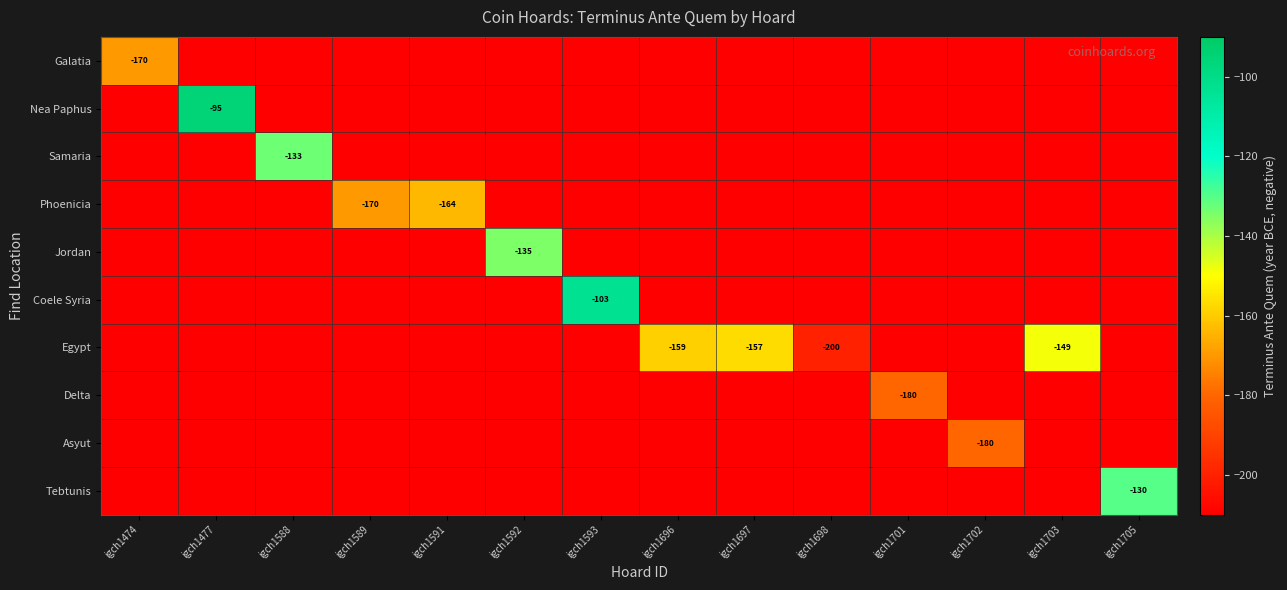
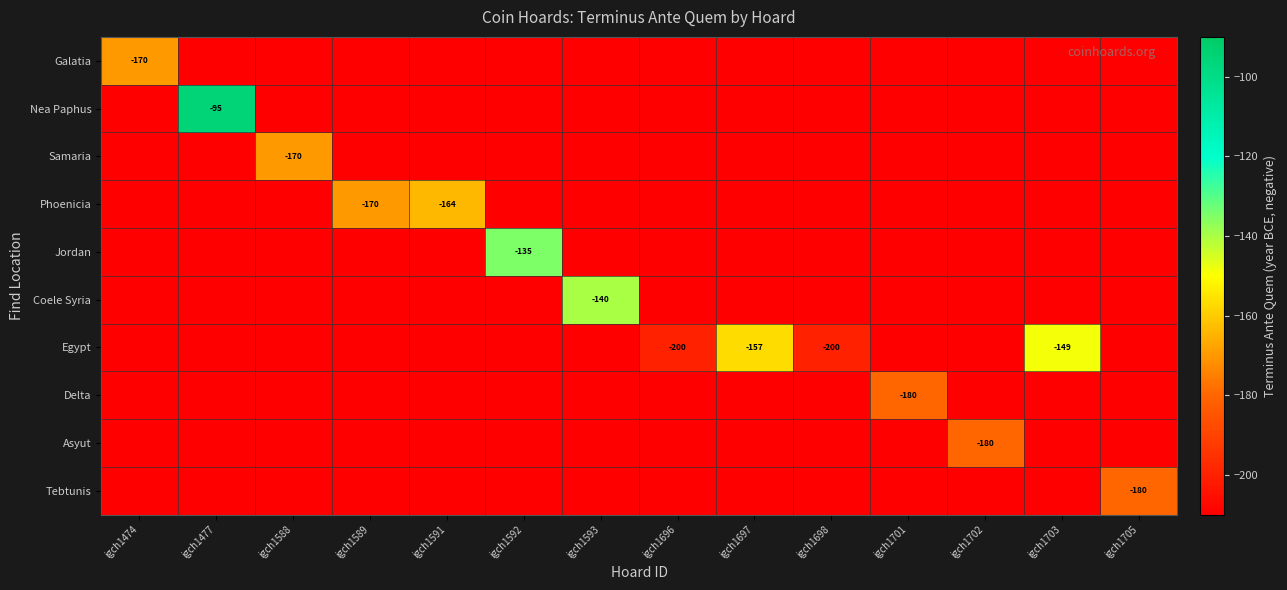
Samaria, igch1588: -133 -> -170
Coele Syria, igch1593: -103 -> -140
Egypt, igch1696: -159 -> -200
Tebtunis, igch1705: -130 -> -180
